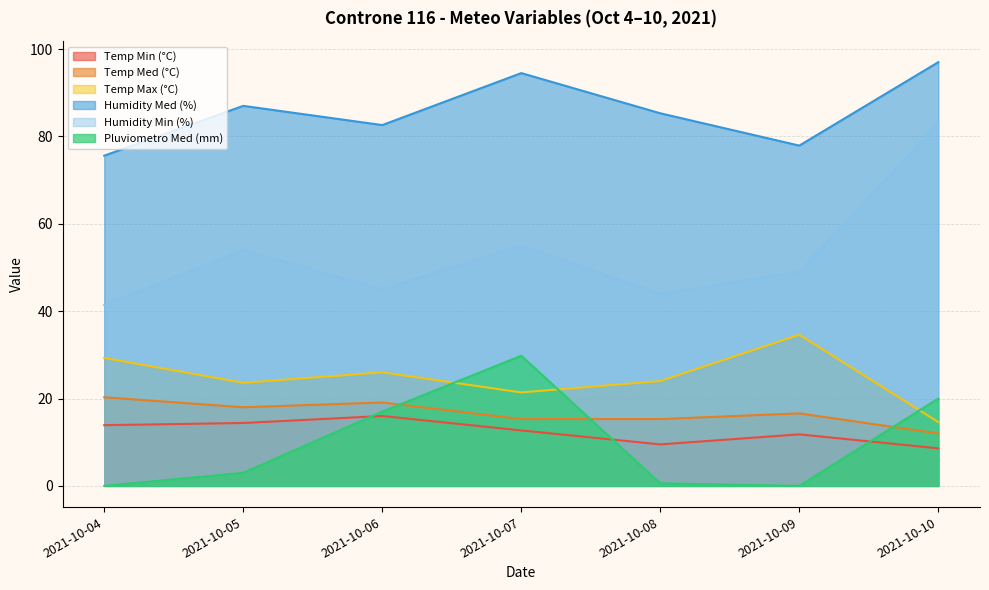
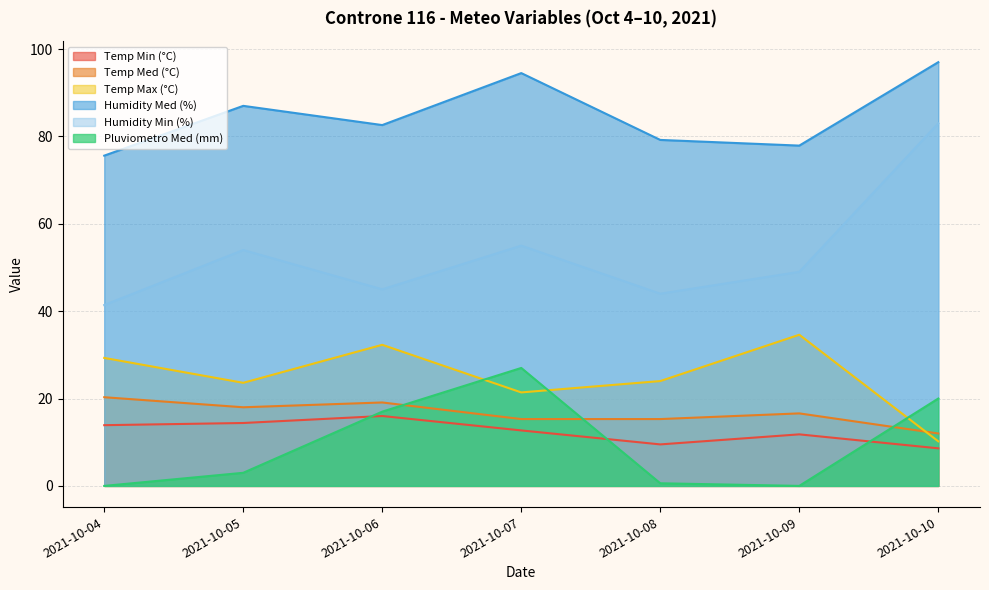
Temp Max (°C), 2021-10-06: 26 -> 32
Pluviometro Med (mm), 2021-10-07: 30 -> 27
Humidity Med (%), 2021-10-08: 85 -> 79
Temp Max (°C), 2021-10-10: 15 -> 10
